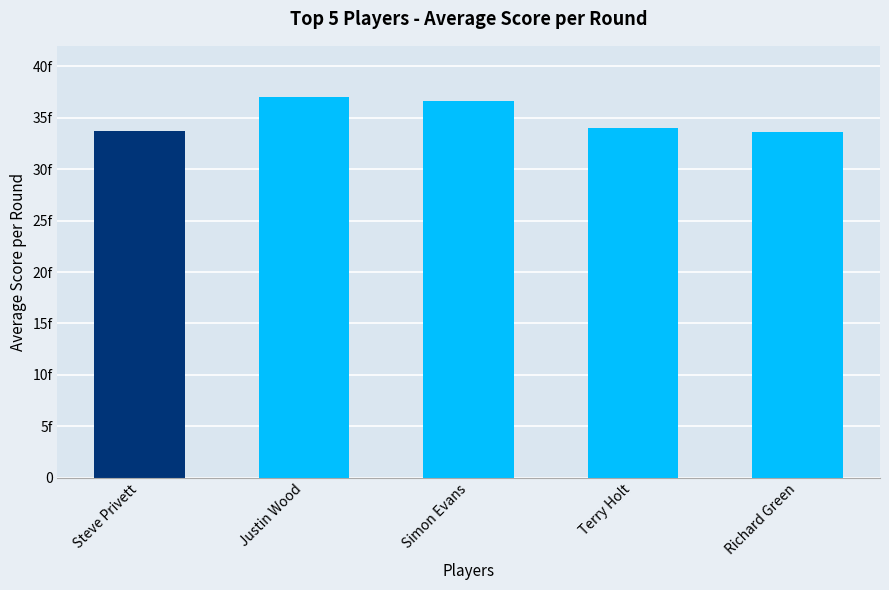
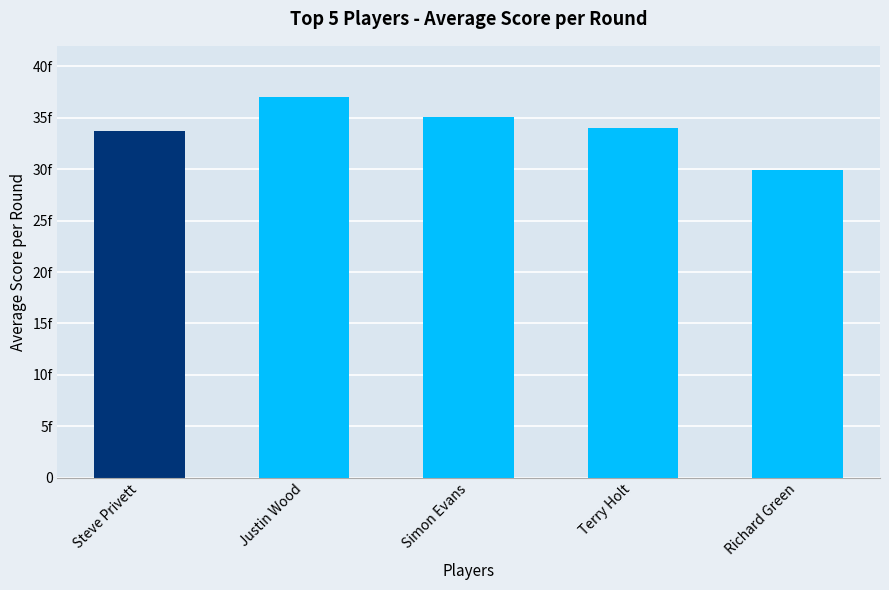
Simon Evans: 36.6f -> 35.1f
Richard Green: 33.6f -> 29.9f
